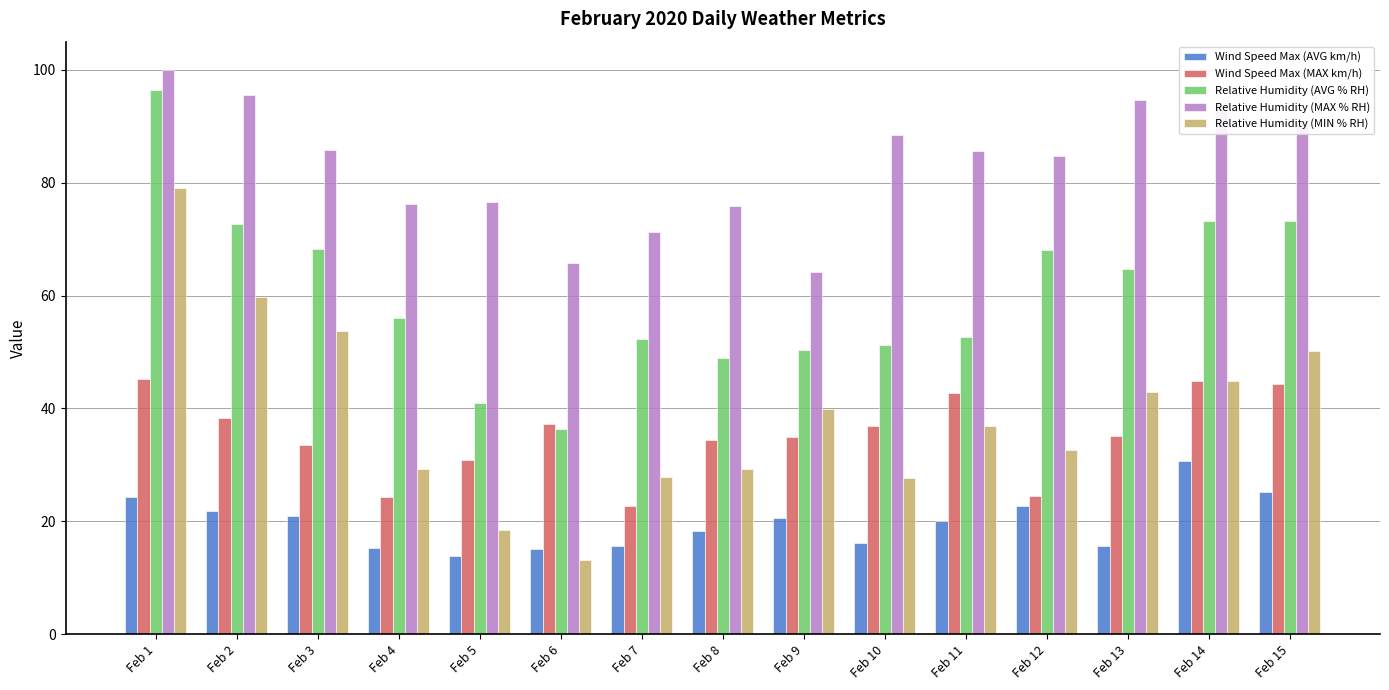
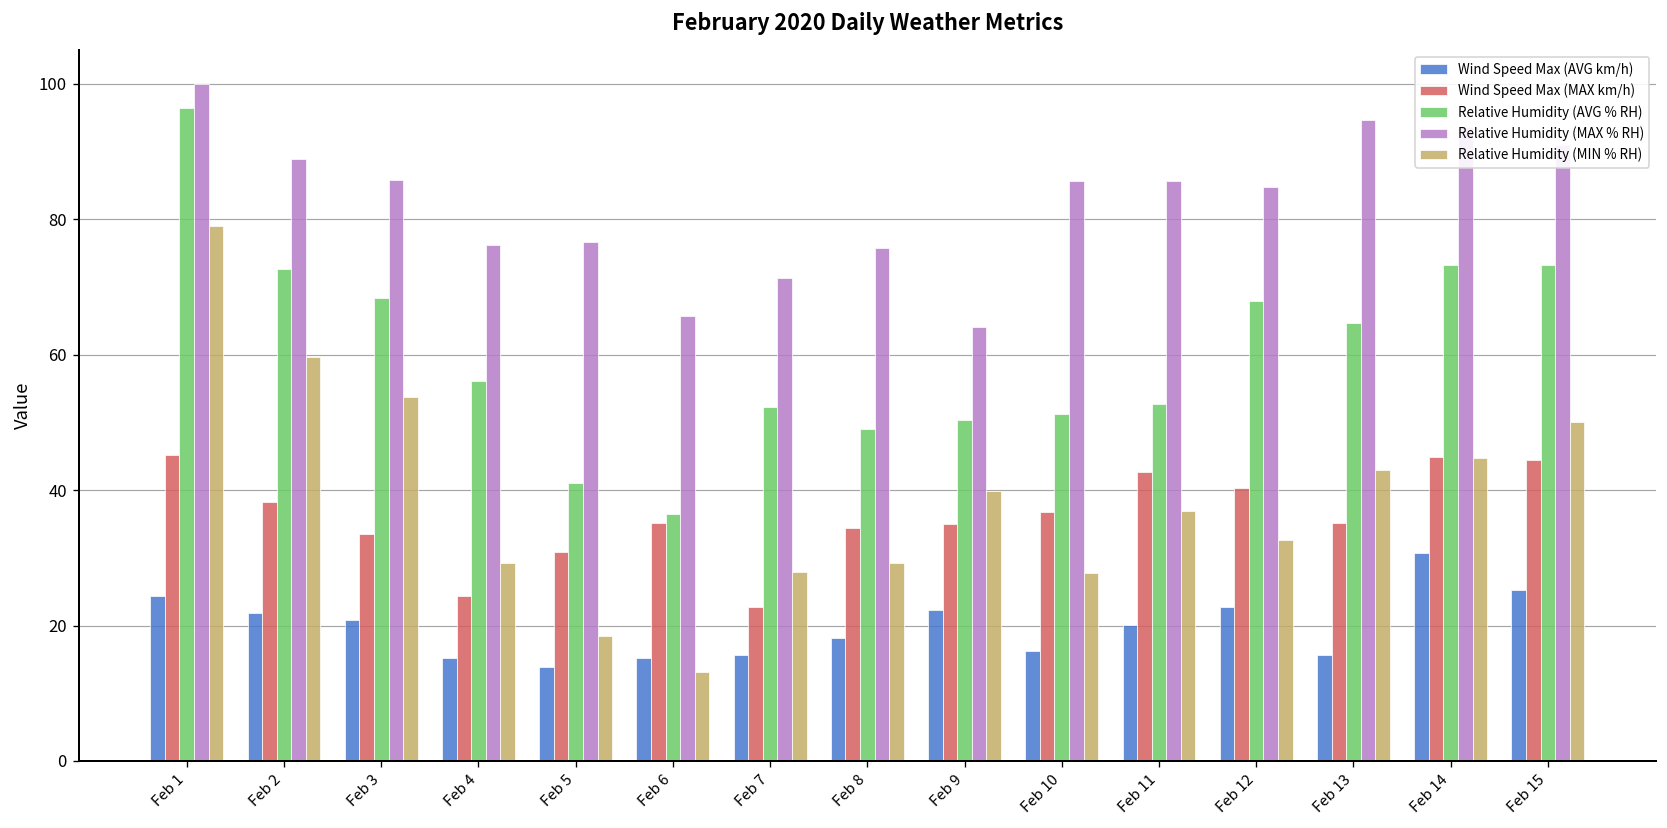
Relative Humidity (MAX % RH), Feb 2: 96 -> 89
Wind Speed Max (MAX km/h), Feb 6: 37 -> 35
Wind Speed Max (AVG km/h), Feb 9: 21 -> 22
Relative Humidity (MAX % RH), Feb 10: 89 -> 86
Wind Speed Max (MAX km/h), Feb 12: 24 -> 40
